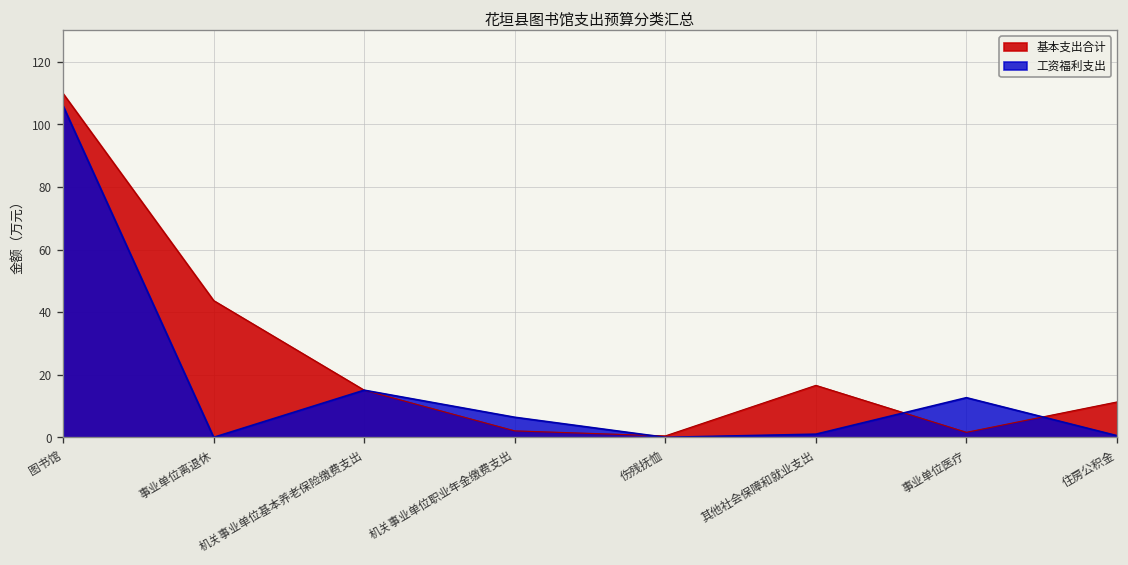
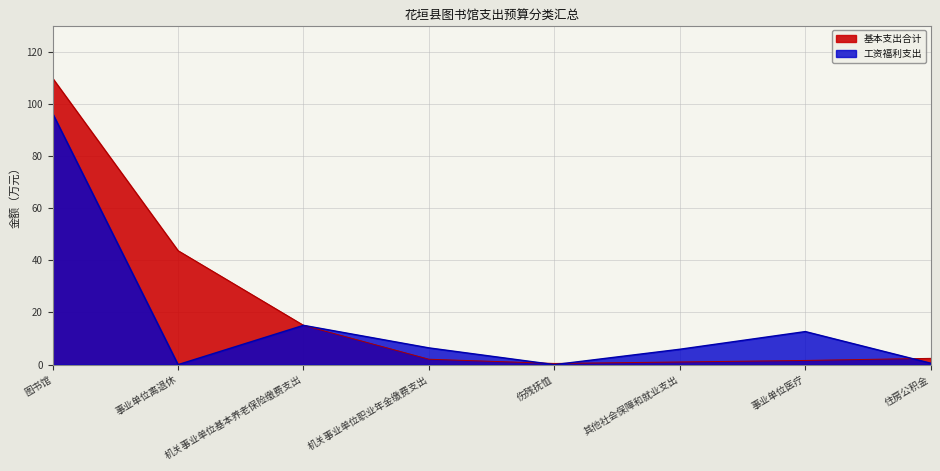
工资福利支出, 图书馆: 106 -> 96
基本支出合计, 其他社会保障和就业支出: 17 -> 1
工资福利支出, 其他社会保障和就业支出: 1 -> 6
基本支出合计, 住房公积金: 11 -> 2
